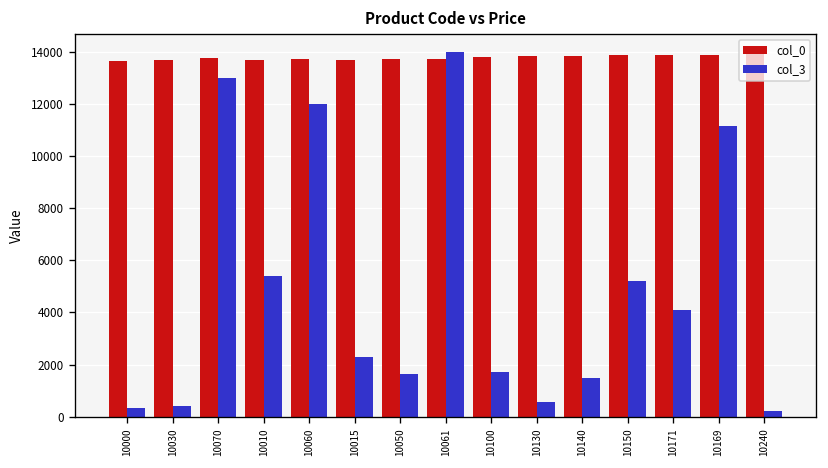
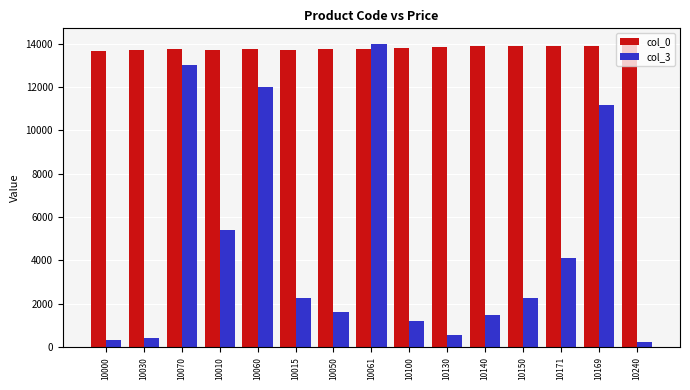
col_3, 10100: 1700 -> 1200
col_3, 10150: 5200 -> 2200
